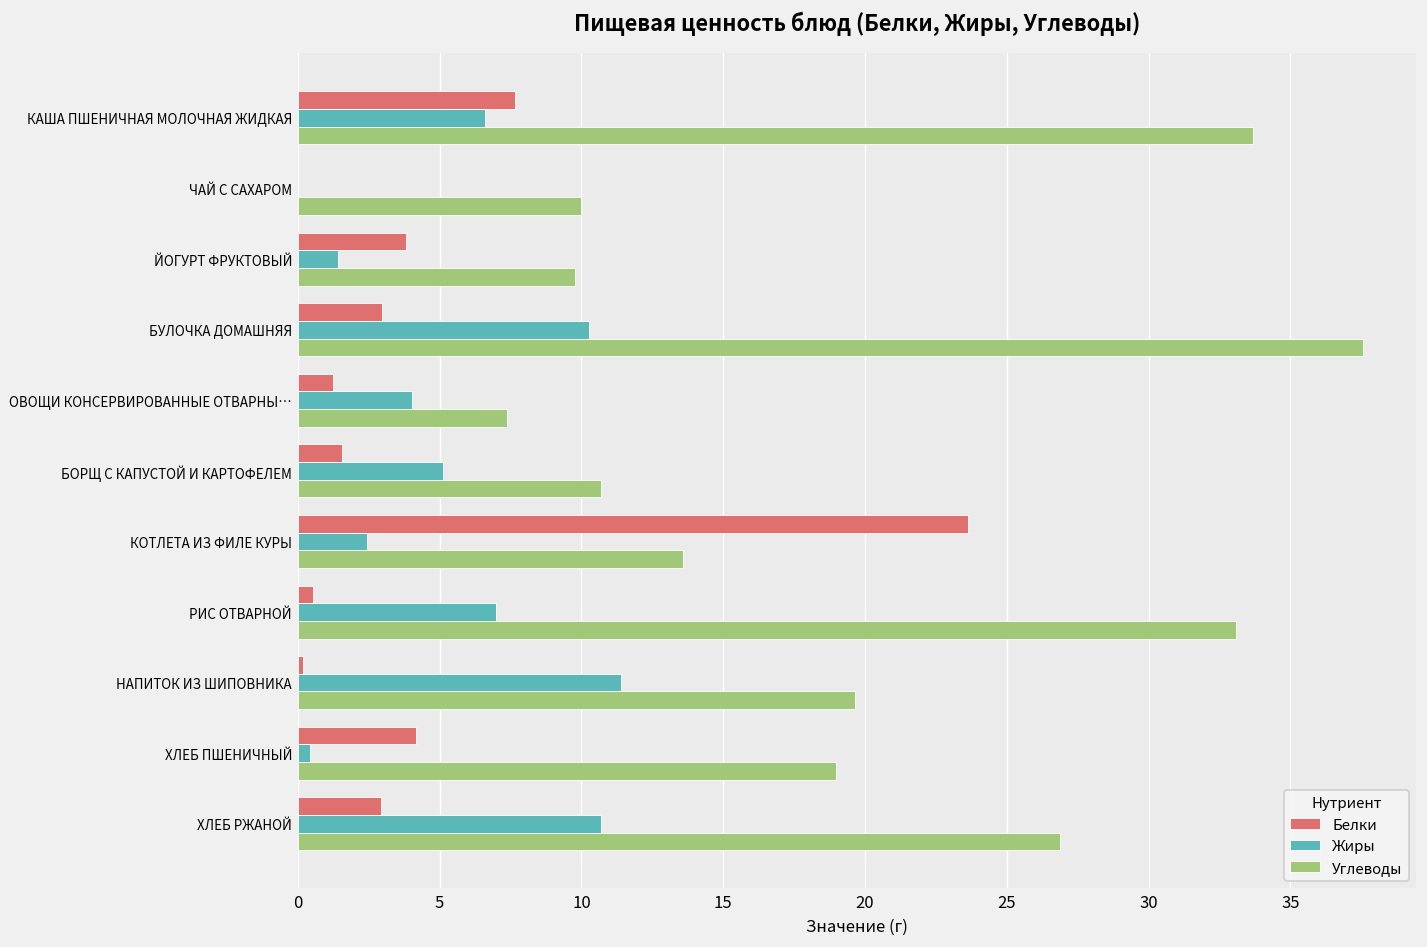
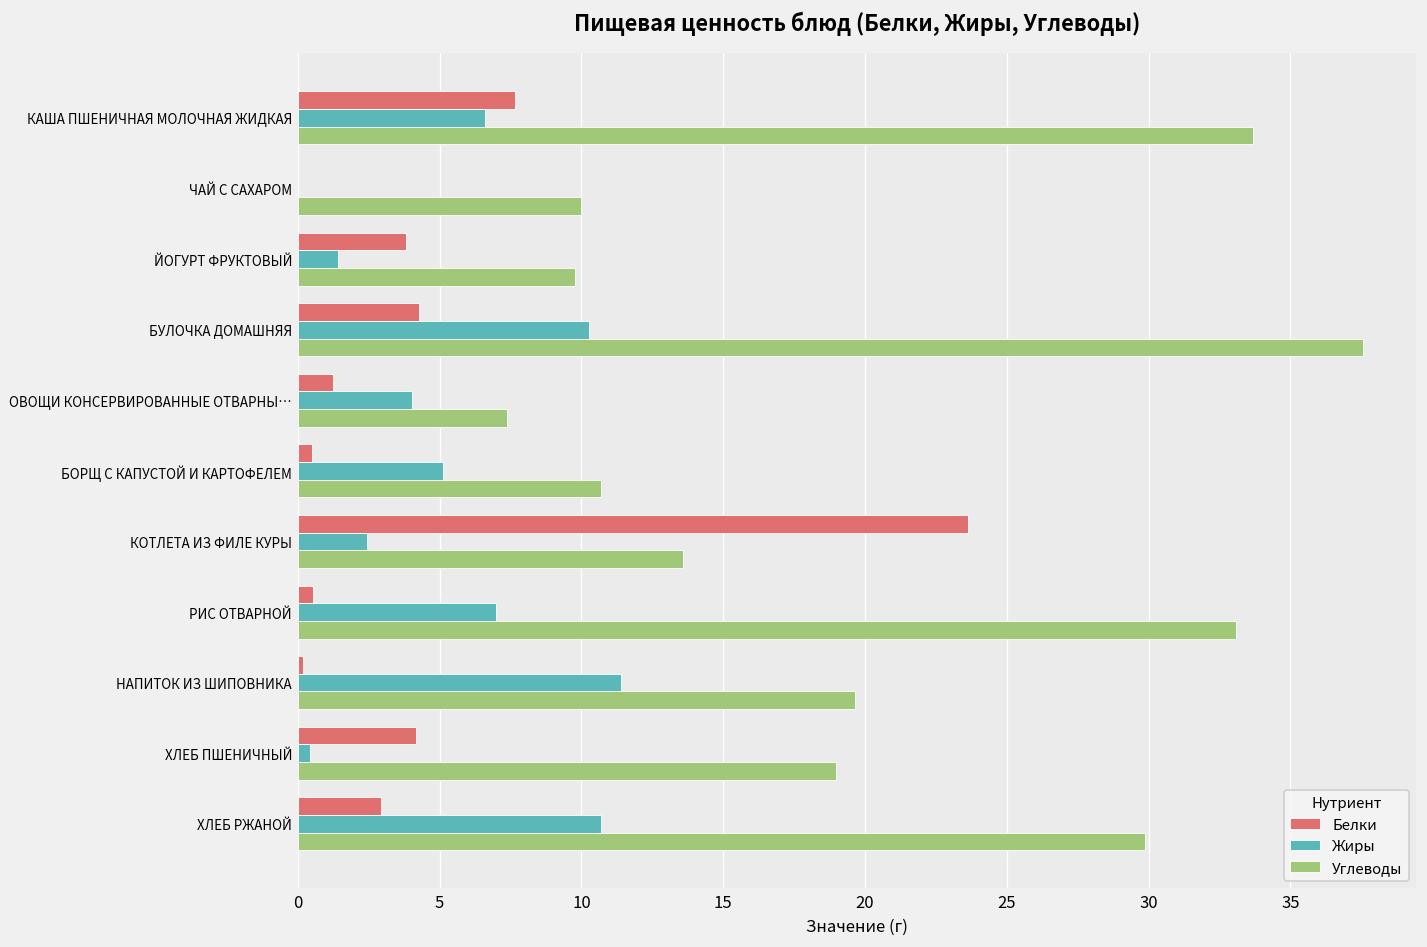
Белки, БУЛОЧКА ДОМАШНЯЯ: 3.0 -> 4.3
Белки, БОРЩ С КАПУСТОЙ И КАРТОФЕЛЕМ: 1.6 -> 0.5
Углеводы, ХЛЕБ РЖАНОЙ: 26.9 -> 29.9
